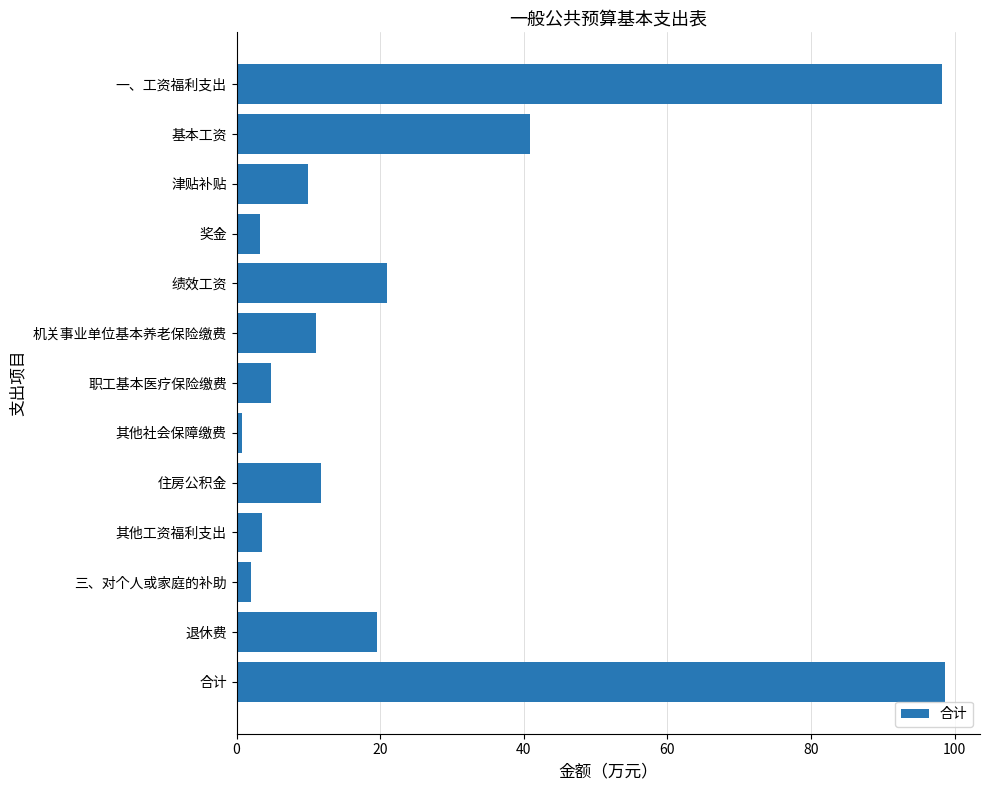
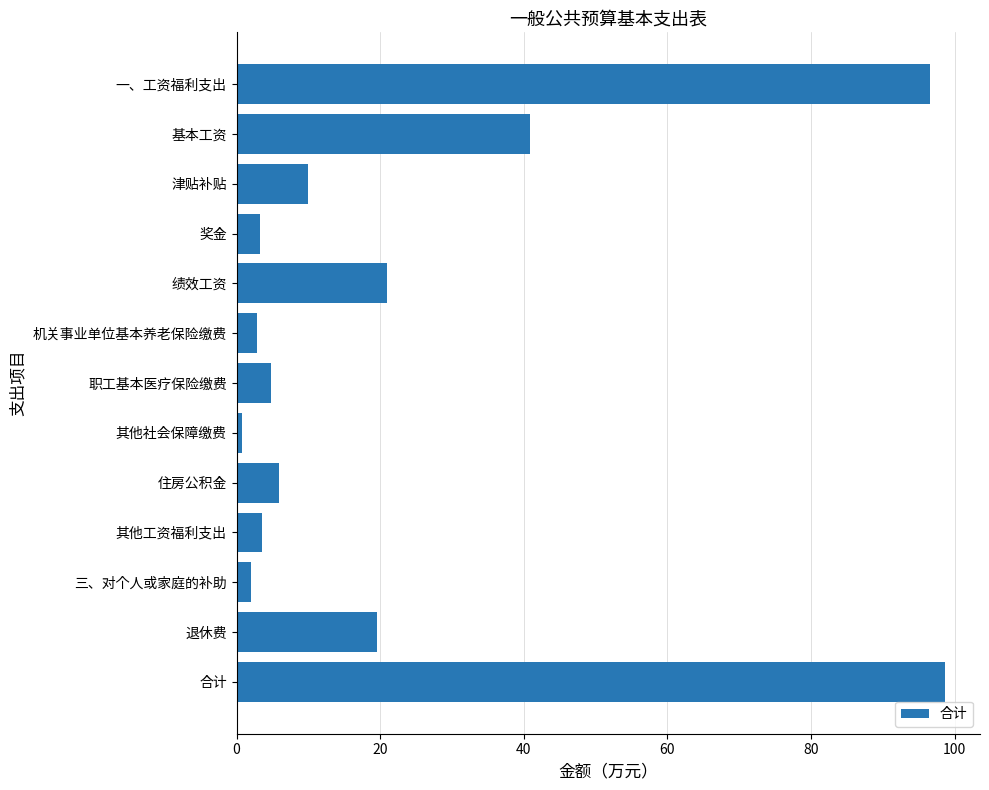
一、工资福利支出: 98 -> 97
机关事业单位基本养老保险缴费: 11 -> 3
住房公积金: 12 -> 6
